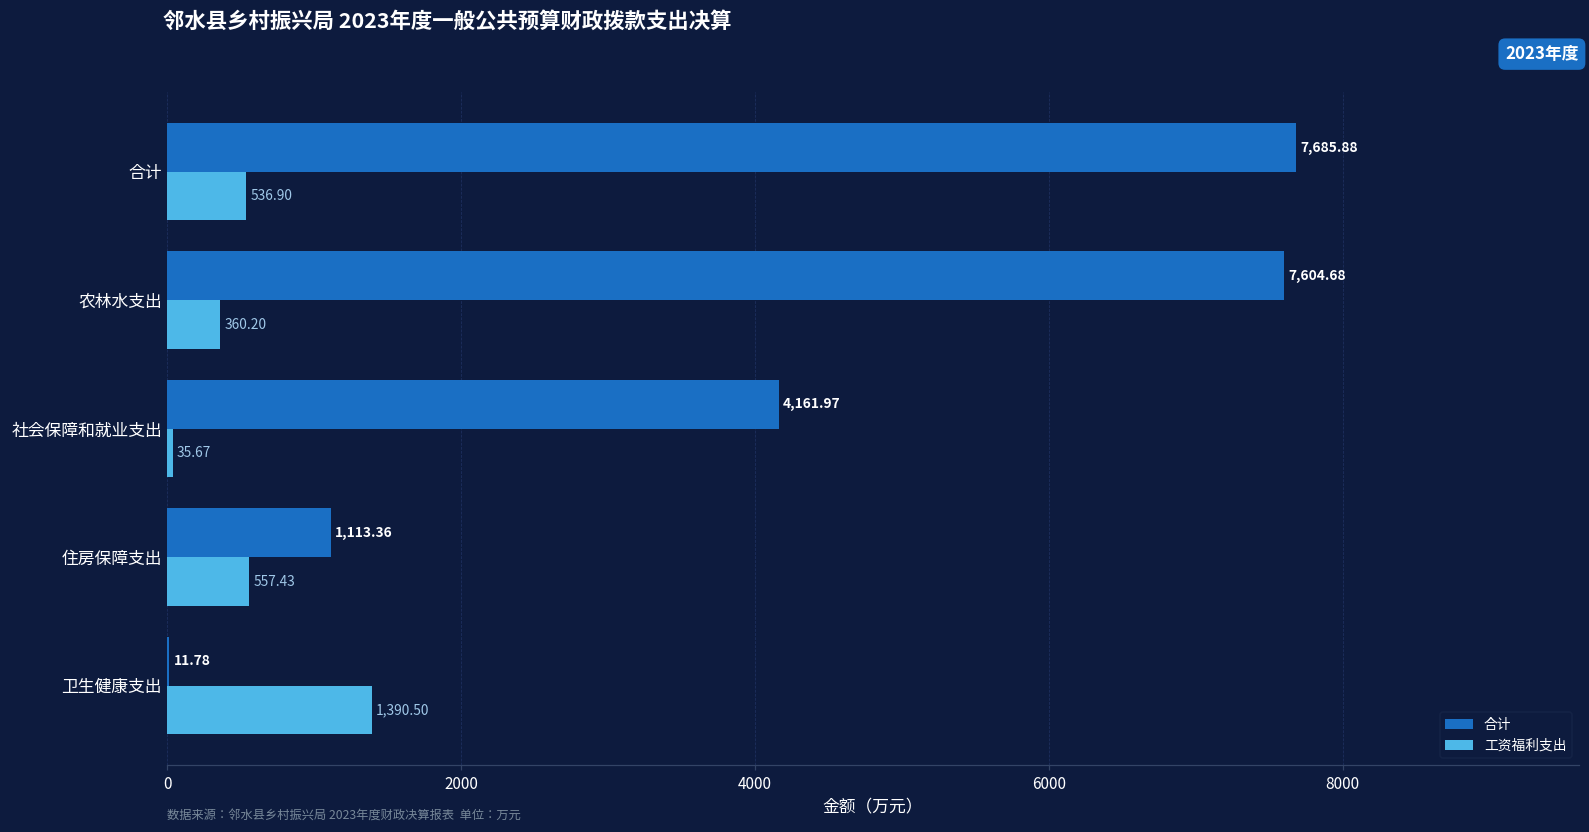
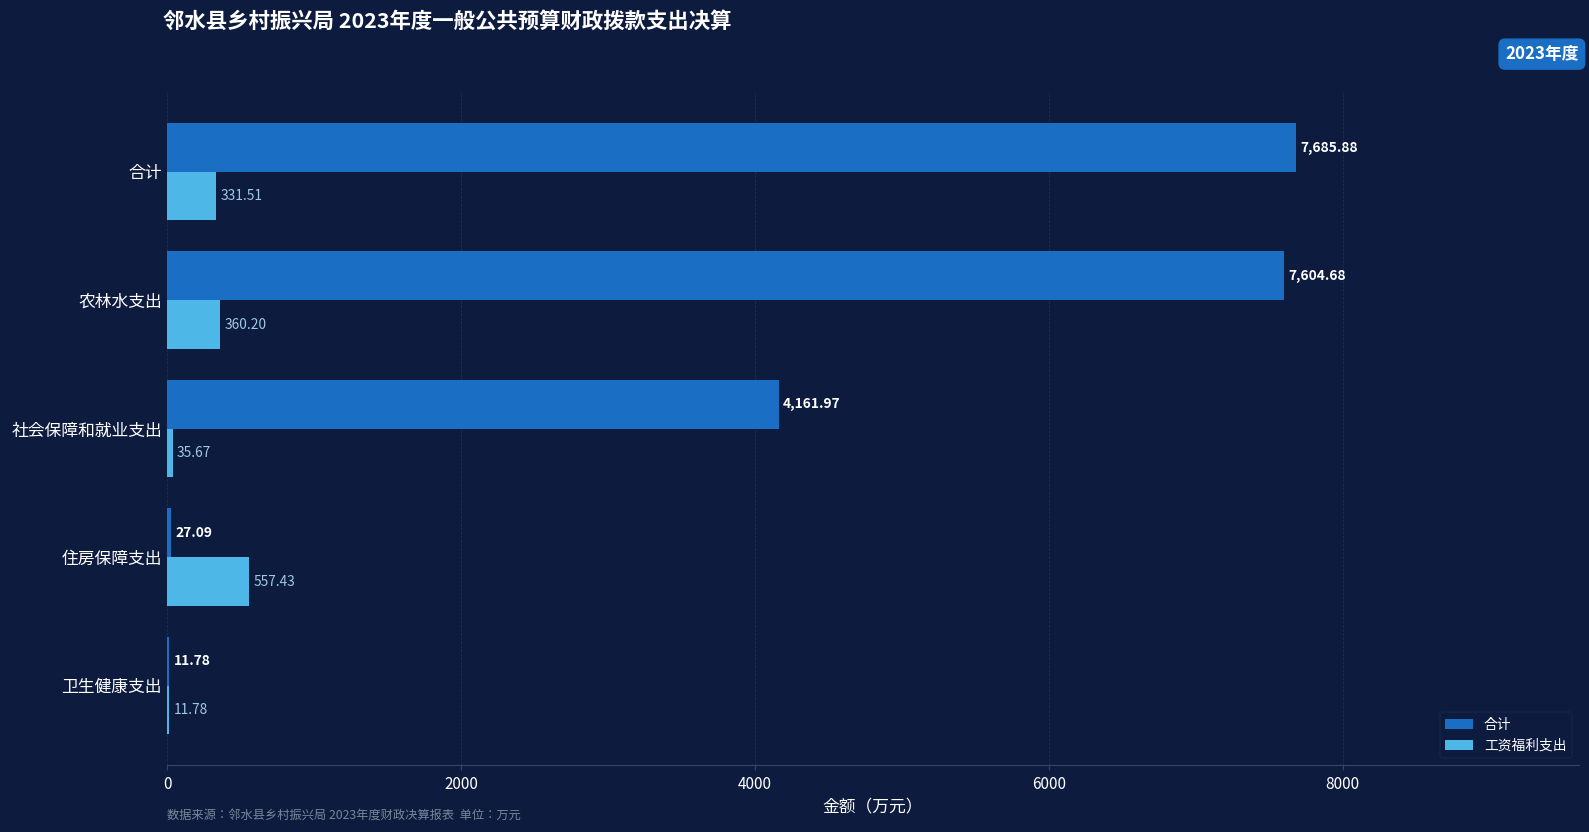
工资福利支出, 合计: 536.90 -> 331.51
合计, 住房保障支出: 1,113.36 -> 27.09
工资福利支出, 卫生健康支出: 1,390.50 -> 11.78
